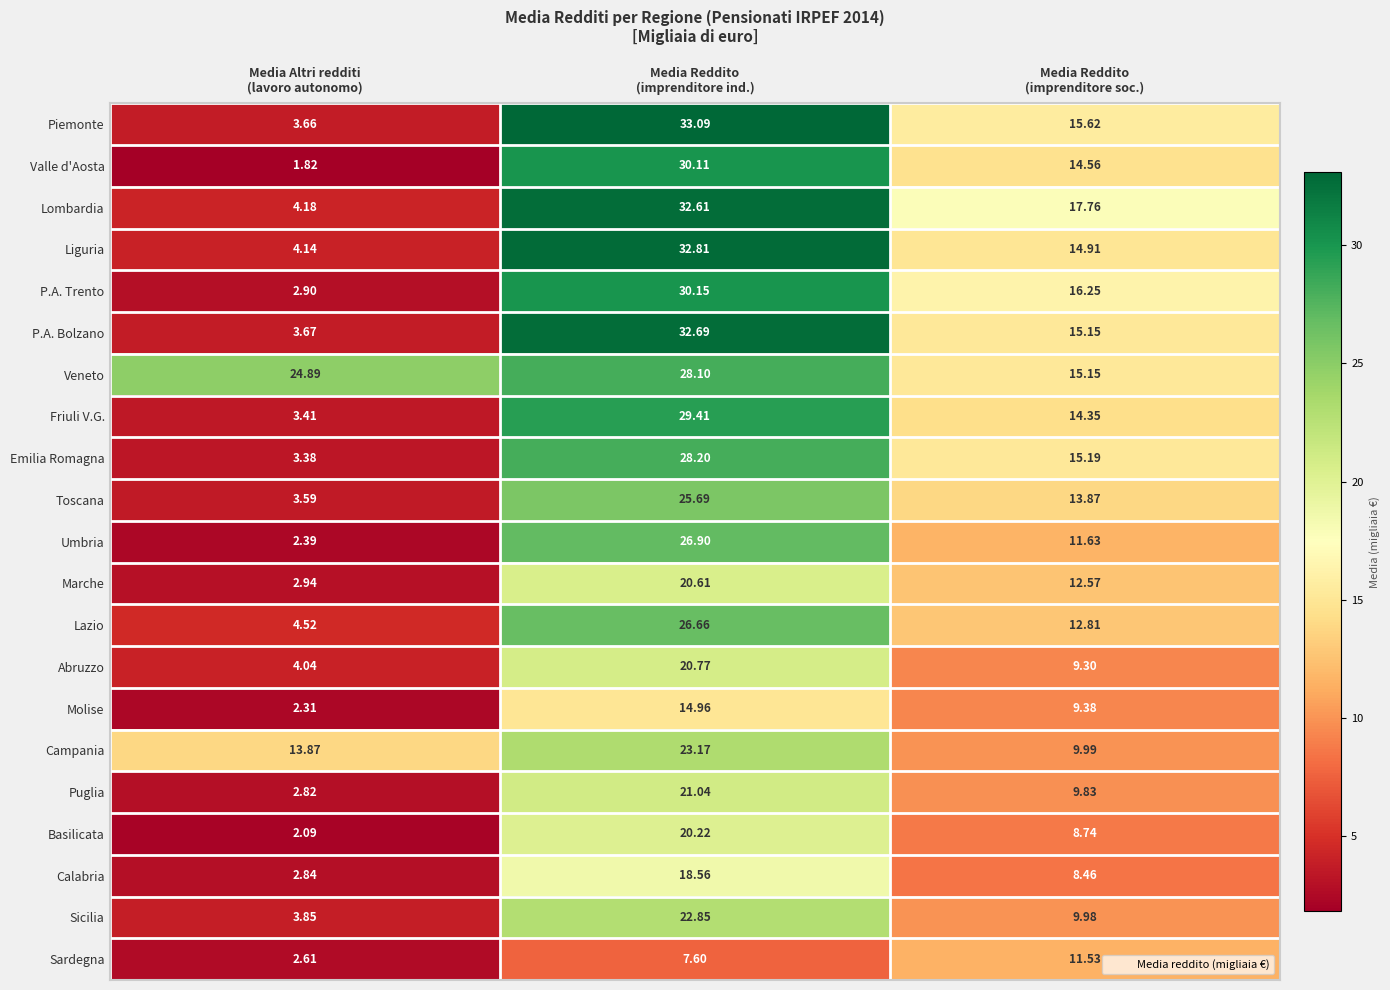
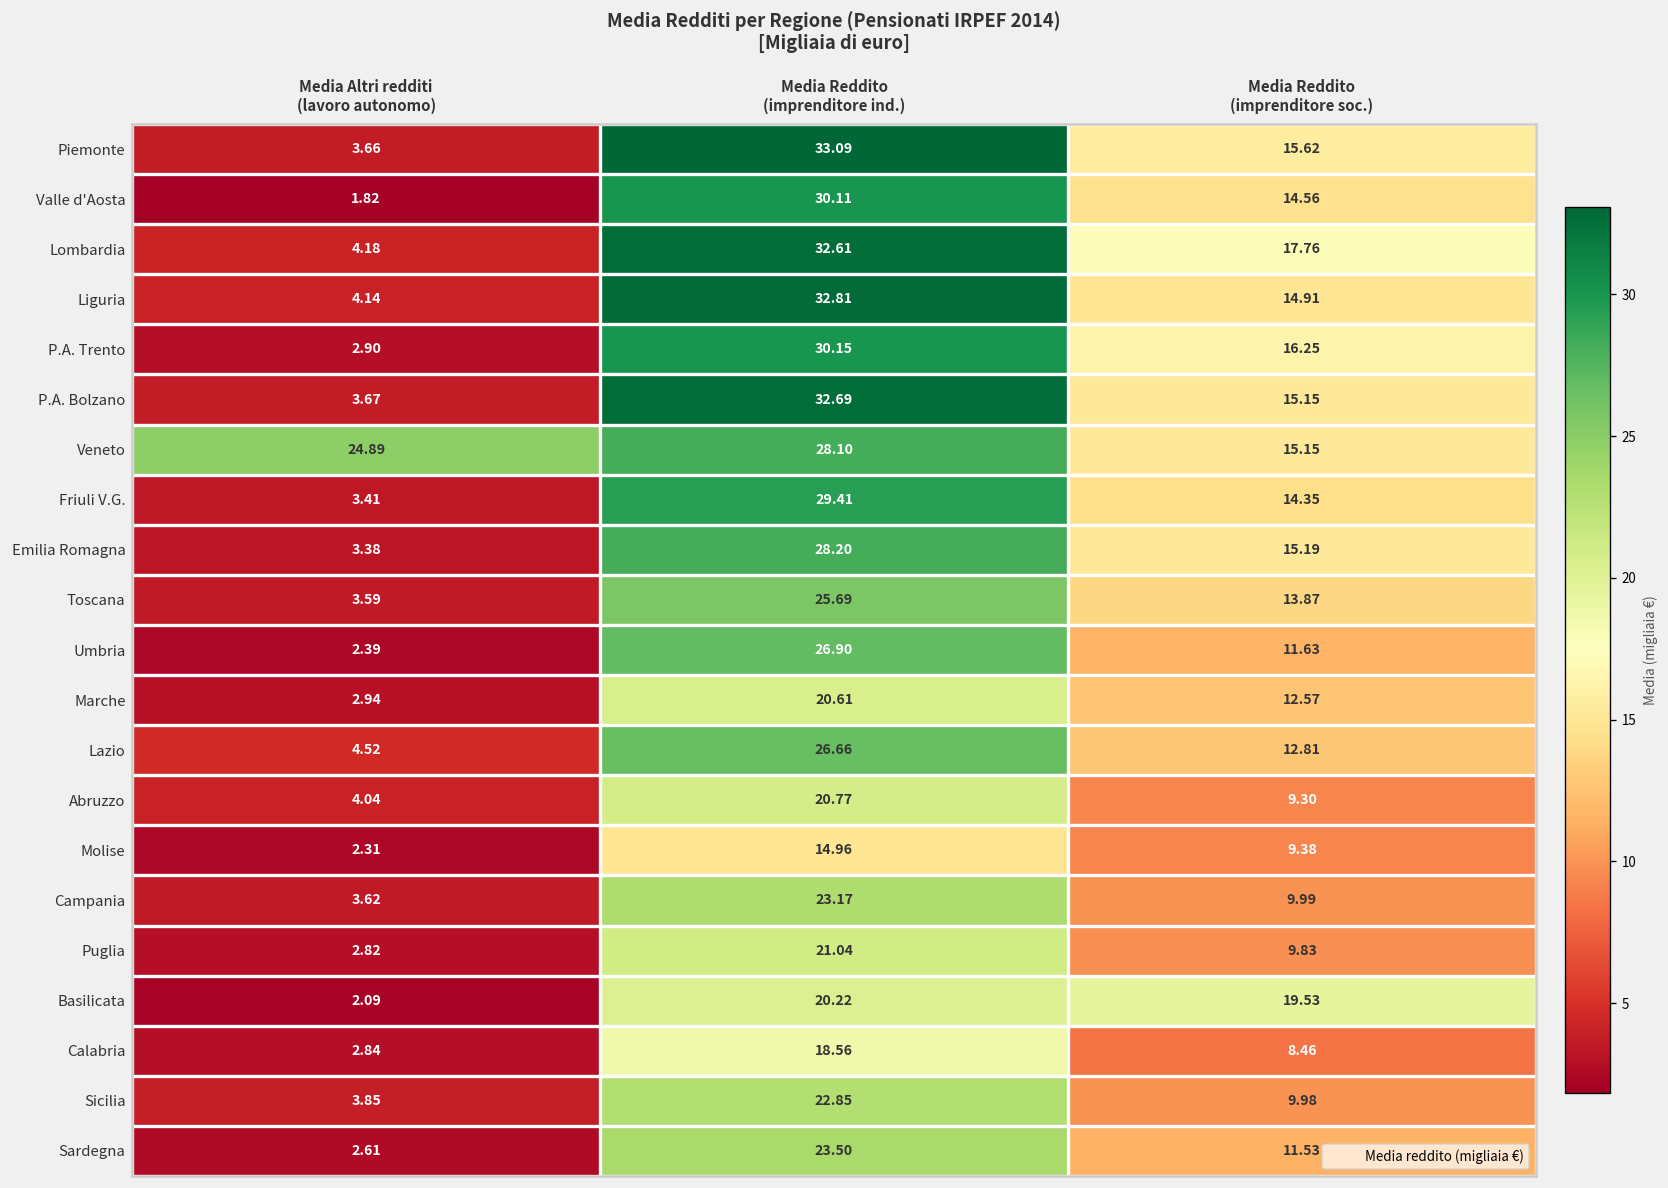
Campania, Media Altri redditi (lavoro autonomo): 13.87 -> 3.62
Basilicata, Media Reddito (imprenditore soc.): 8.74 -> 19.53
Sardegna, Media Reddito (imprenditore ind.): 7.60 -> 23.50
